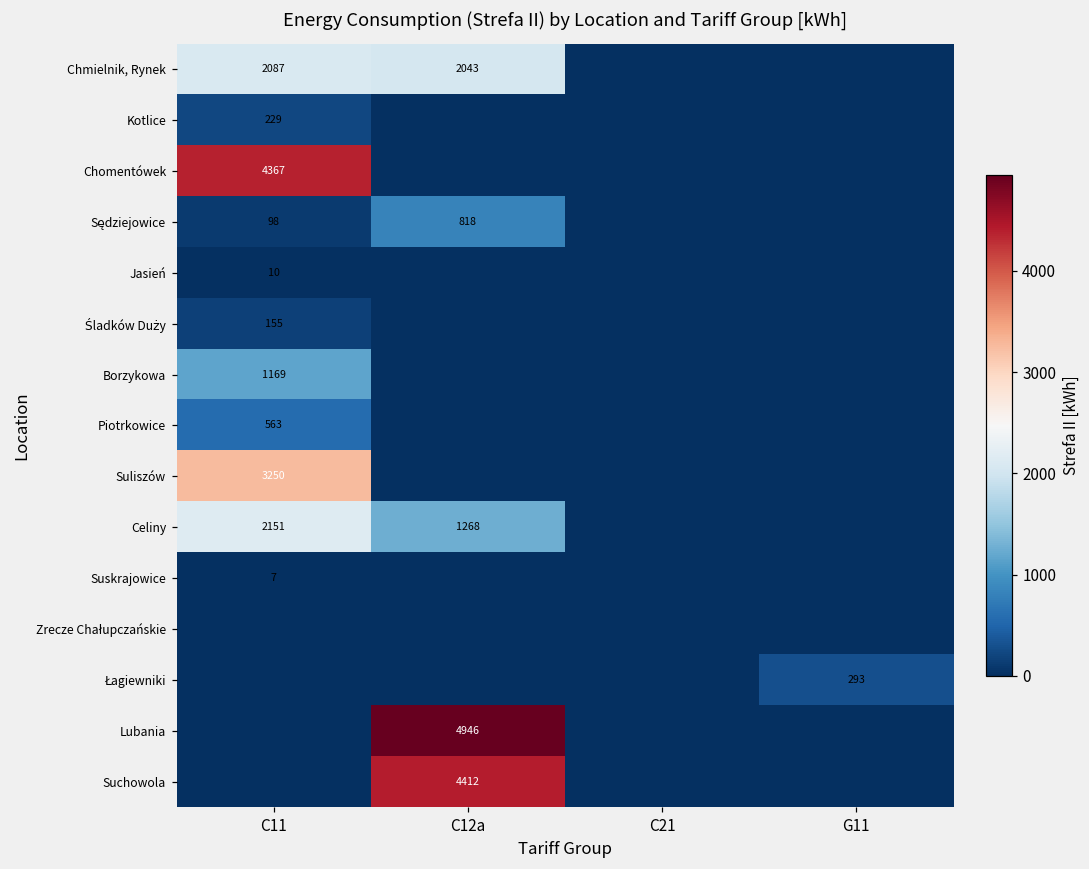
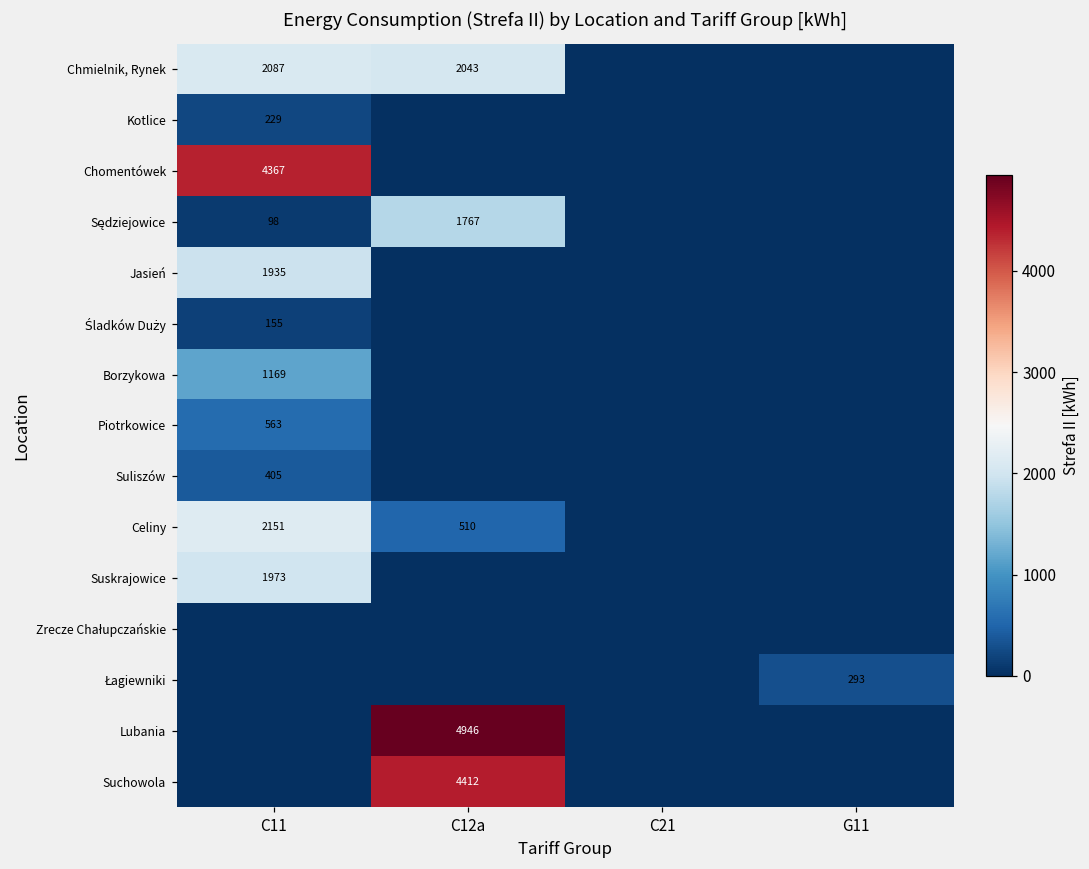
Sędziejowice, C12a: 818 -> 1767
Jasień, C11: 10 -> 1935
Suliszów, C11: 3250 -> 405
Celiny, C12a: 1268 -> 510
Suskrajowice, C11: 7 -> 1973
